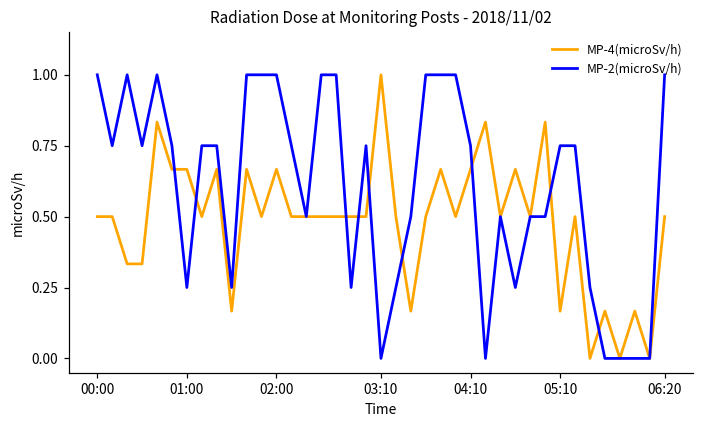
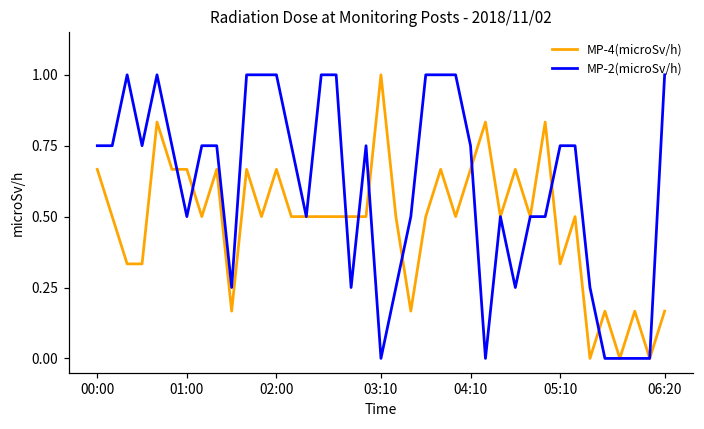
MP-4(microSv/h), 00:00: 0.50 -> 0.67
MP-2(microSv/h), 00:00: 1.00 -> 0.75
MP-2(microSv/h), 01:00: 0.25 -> 0.50
MP-4(microSv/h), 05:10: 0.17 -> 0.33
MP-4(microSv/h), 06:20: 0.50 -> 0.17
